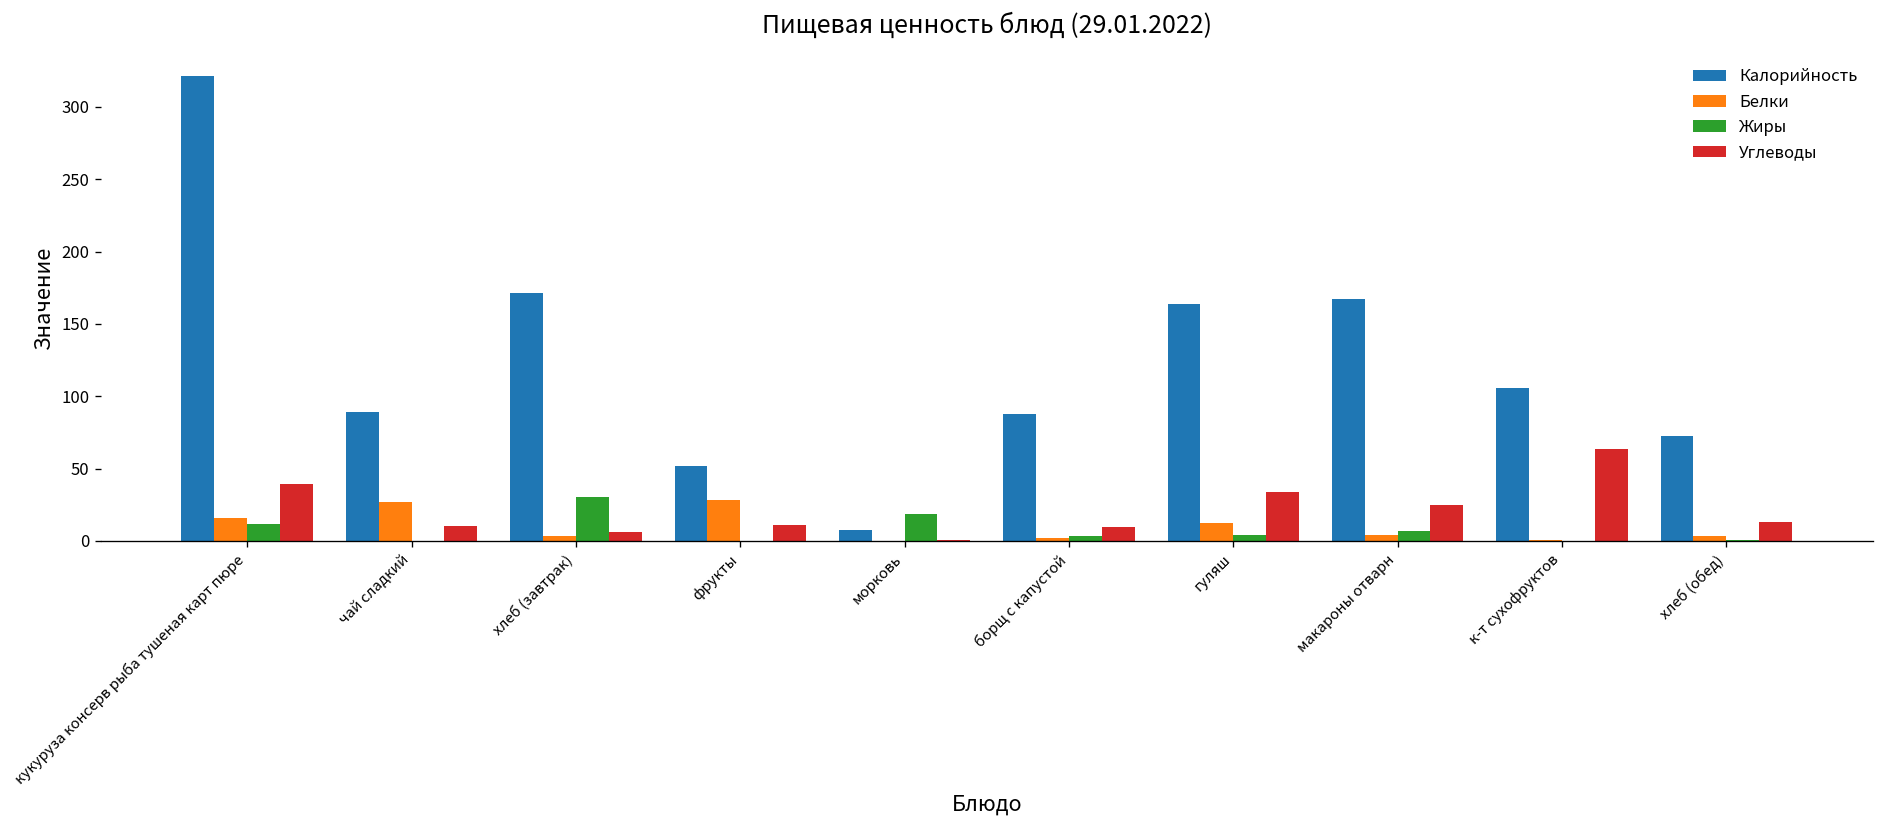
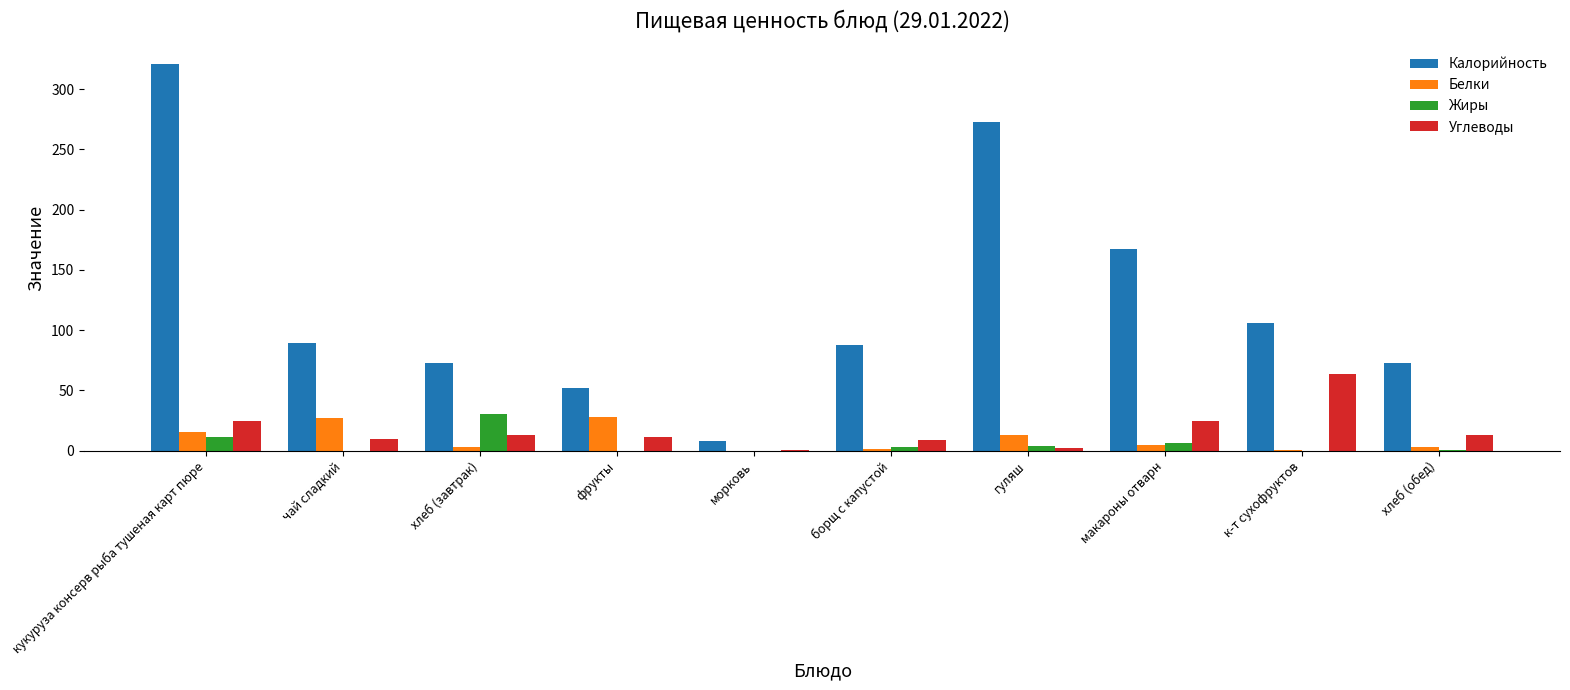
Углеводы, кукуруза консерв рыба тушеная карт пюре: 39 -> 25
Калорийность, хлеб (завтрак): 171 -> 73
Углеводы, хлеб (завтрак): 6 -> 13
Жиры, морковь: 18 -> 0
Калорийность, гуляш: 164 -> 273
Углеводы, гуляш: 34 -> 2
